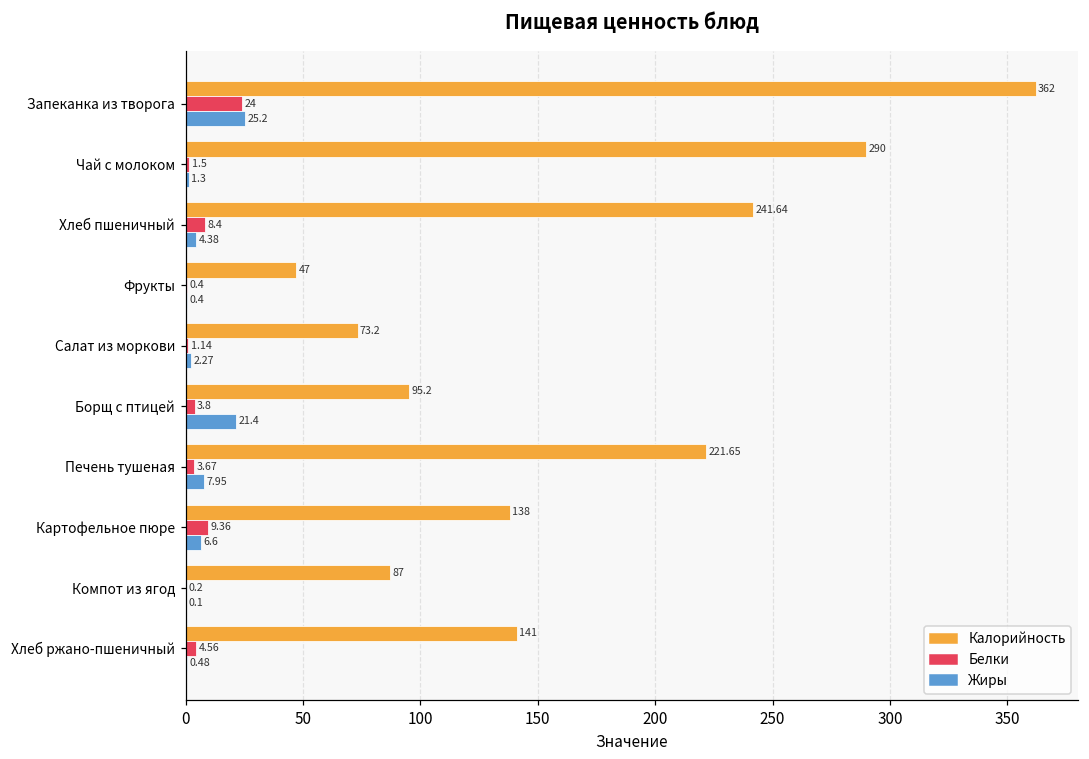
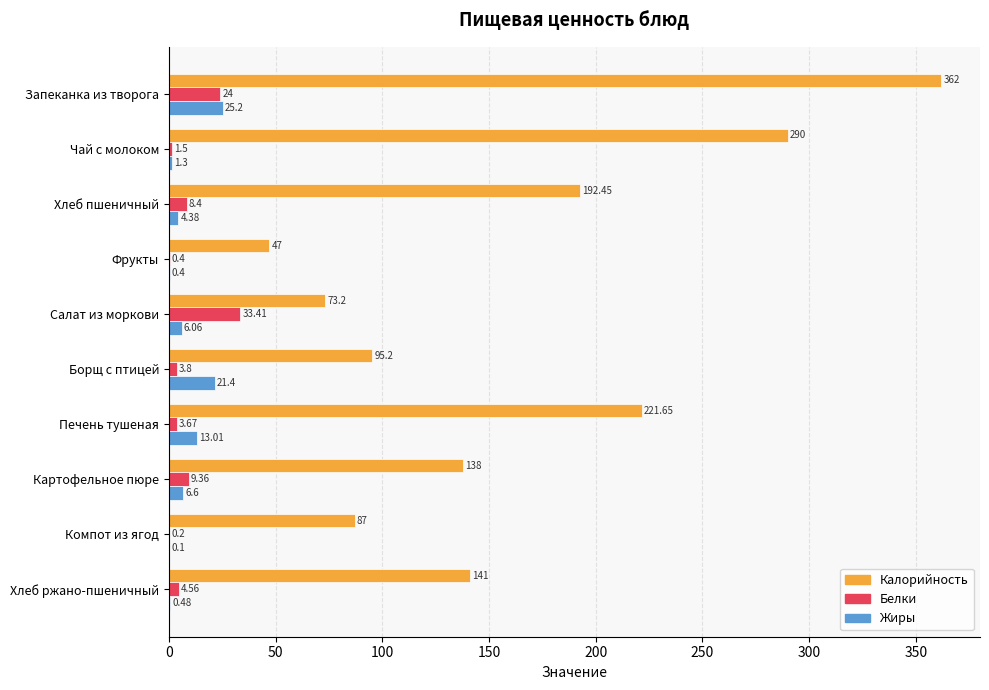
Калорийность, Хлеб пшеничный: 241.64 -> 192.45
Белки, Салат из моркови: 1.14 -> 33.41
Жиры, Салат из моркови: 2.27 -> 6.06
Жиры, Печень тушеная: 7.95 -> 13.01
